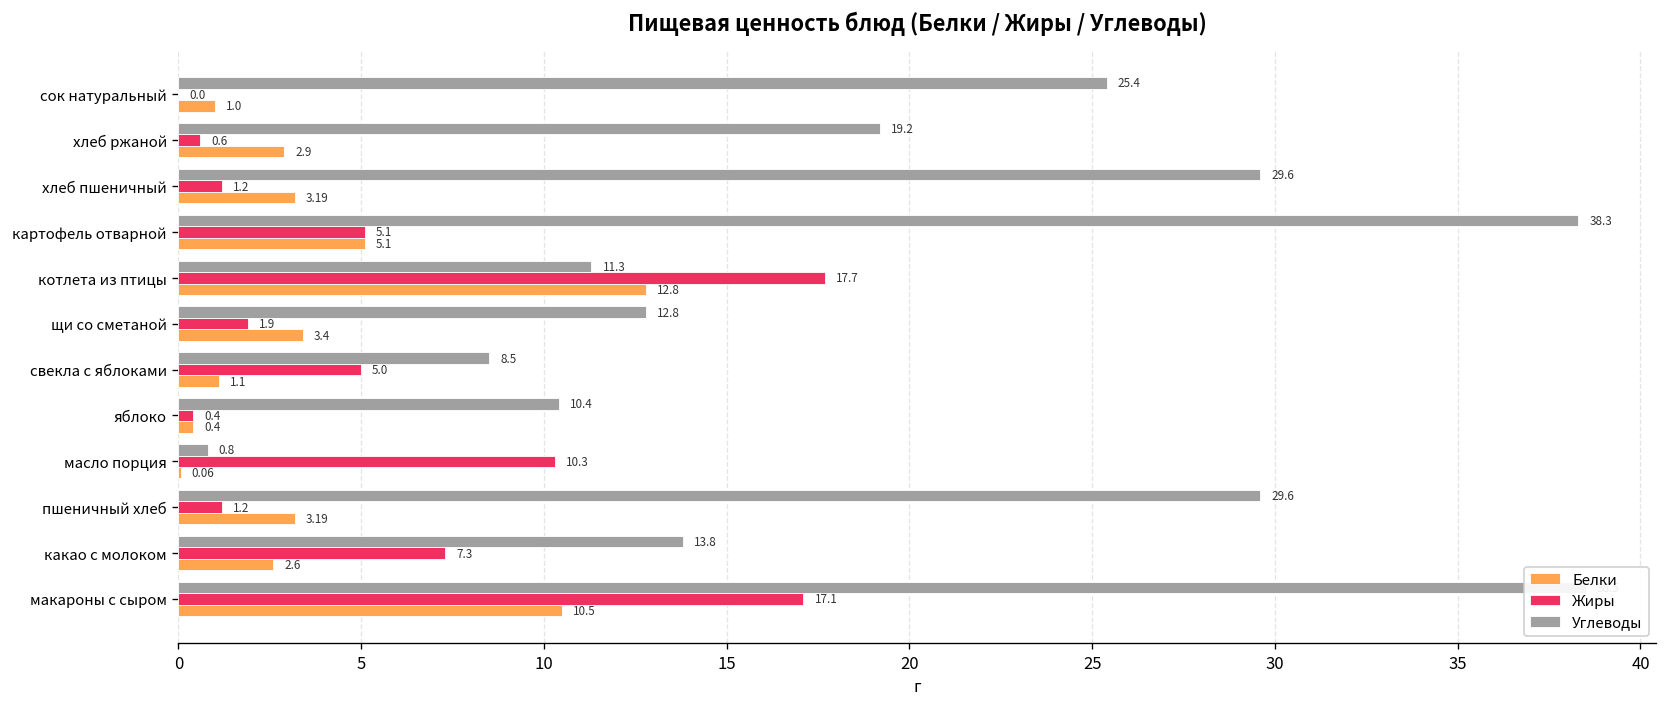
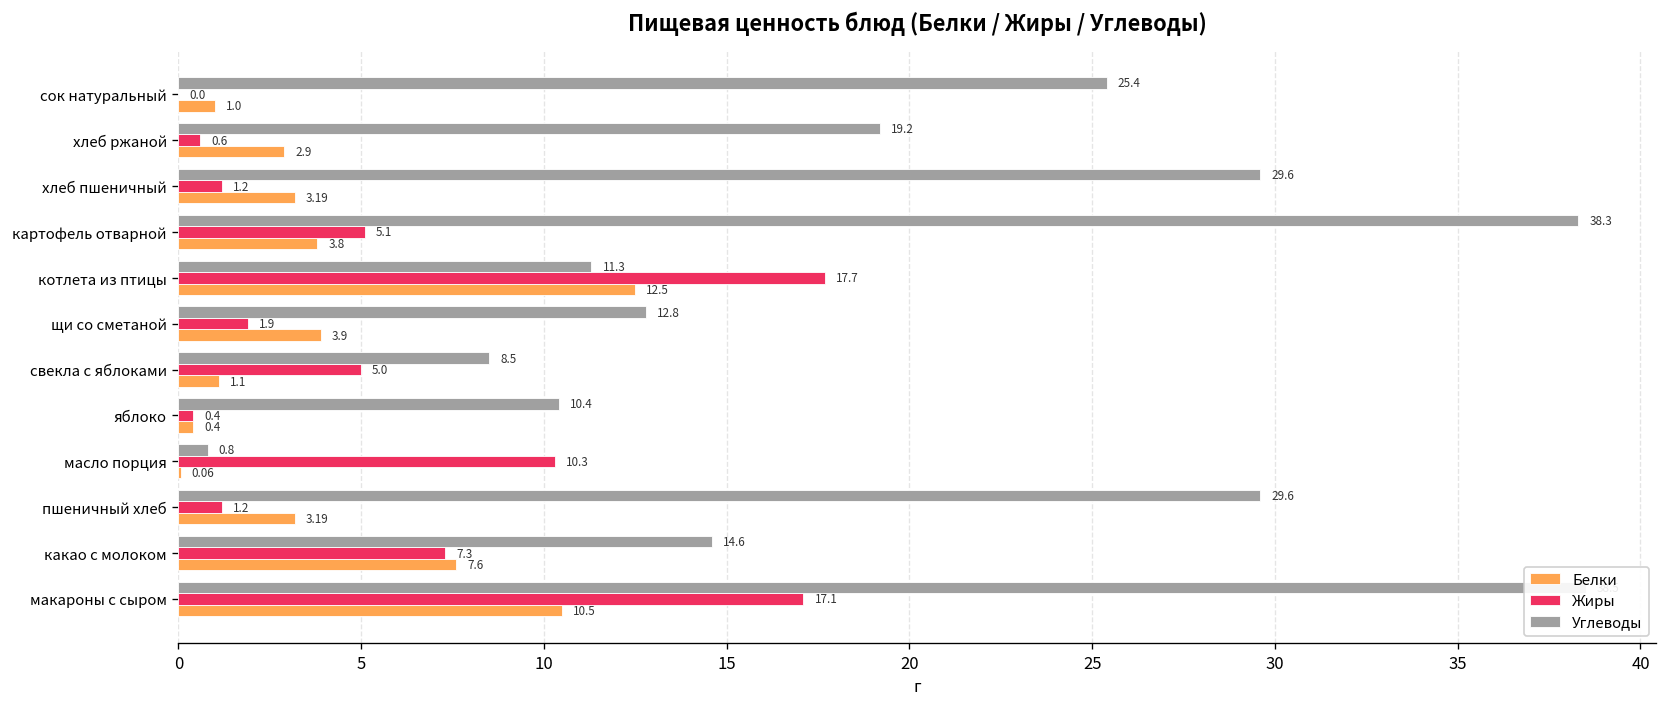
Белки, картофель отварной: 5.1 -> 3.8
Белки, котлета из птицы: 12.8 -> 12.5
Белки, щи со сметаной: 3.4 -> 3.9
Углеводы, какао с молоком: 13.8 -> 14.6
Белки, какао с молоком: 2.6 -> 7.6
